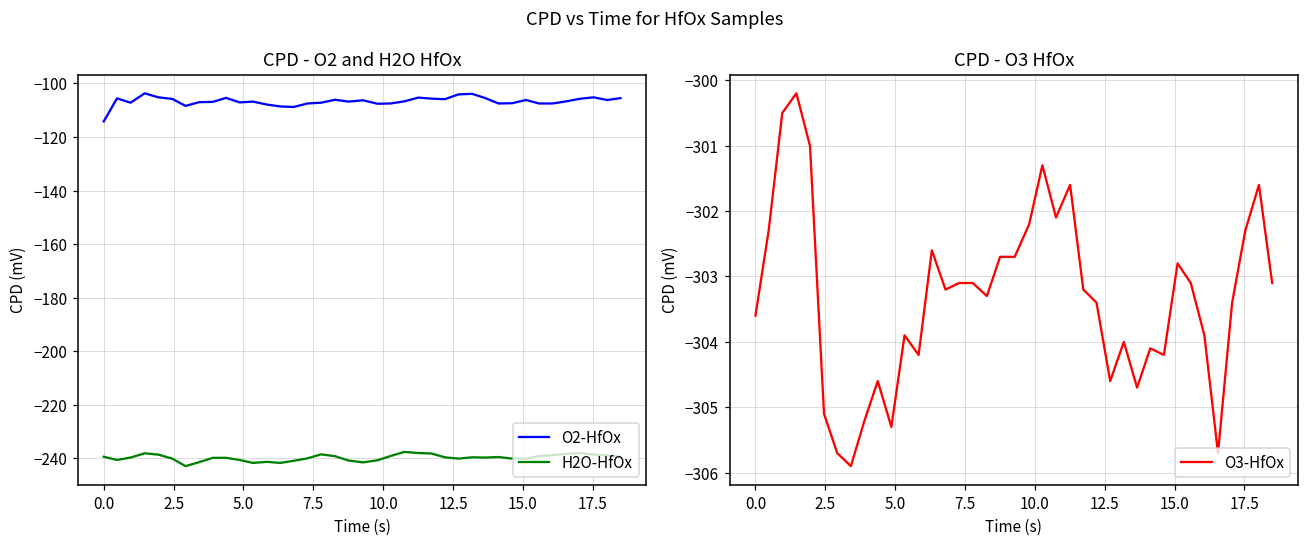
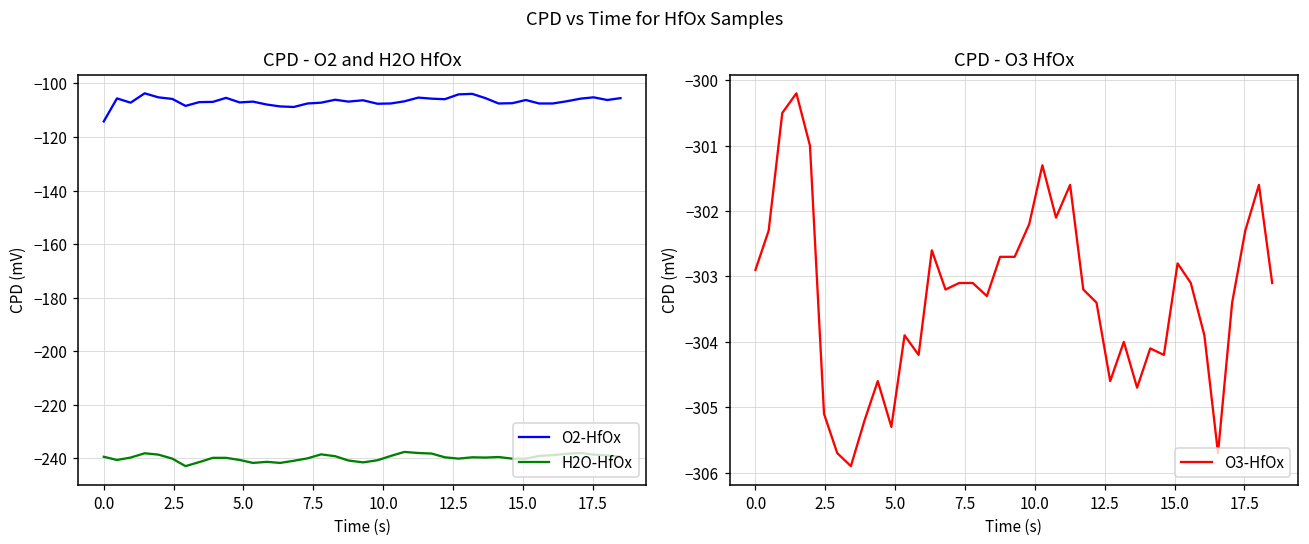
CPD - O3 HfOx, 0.0: -303.6 -> -302.9
